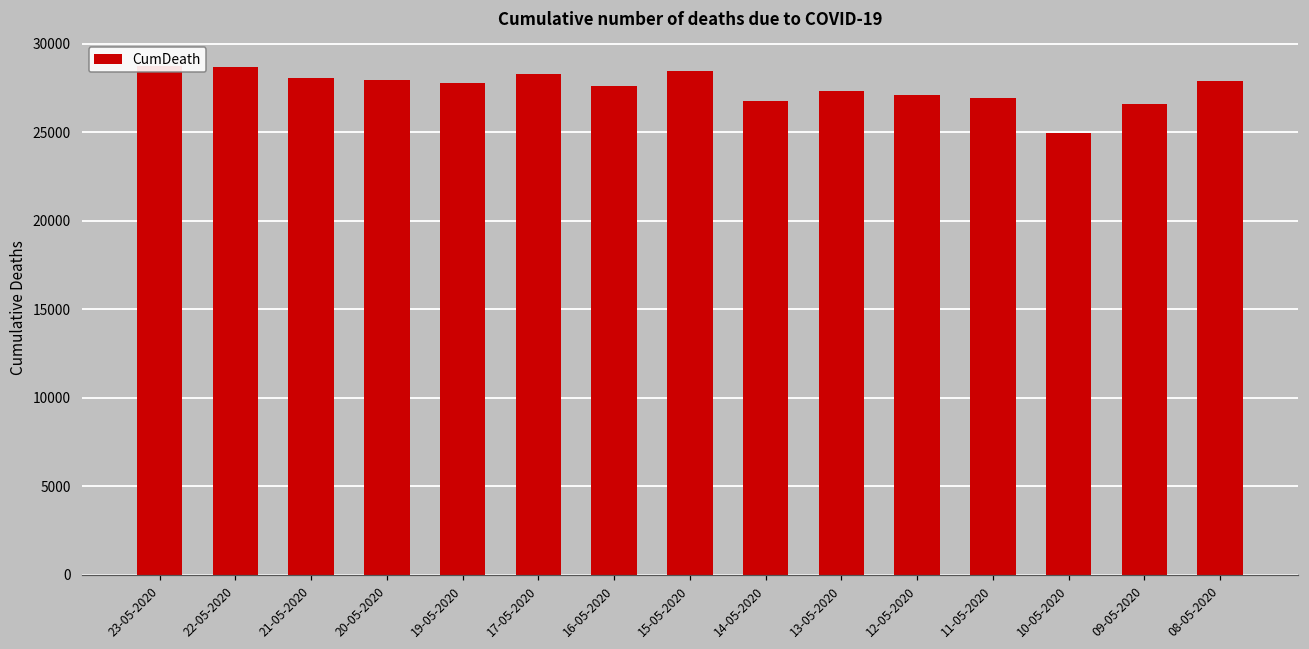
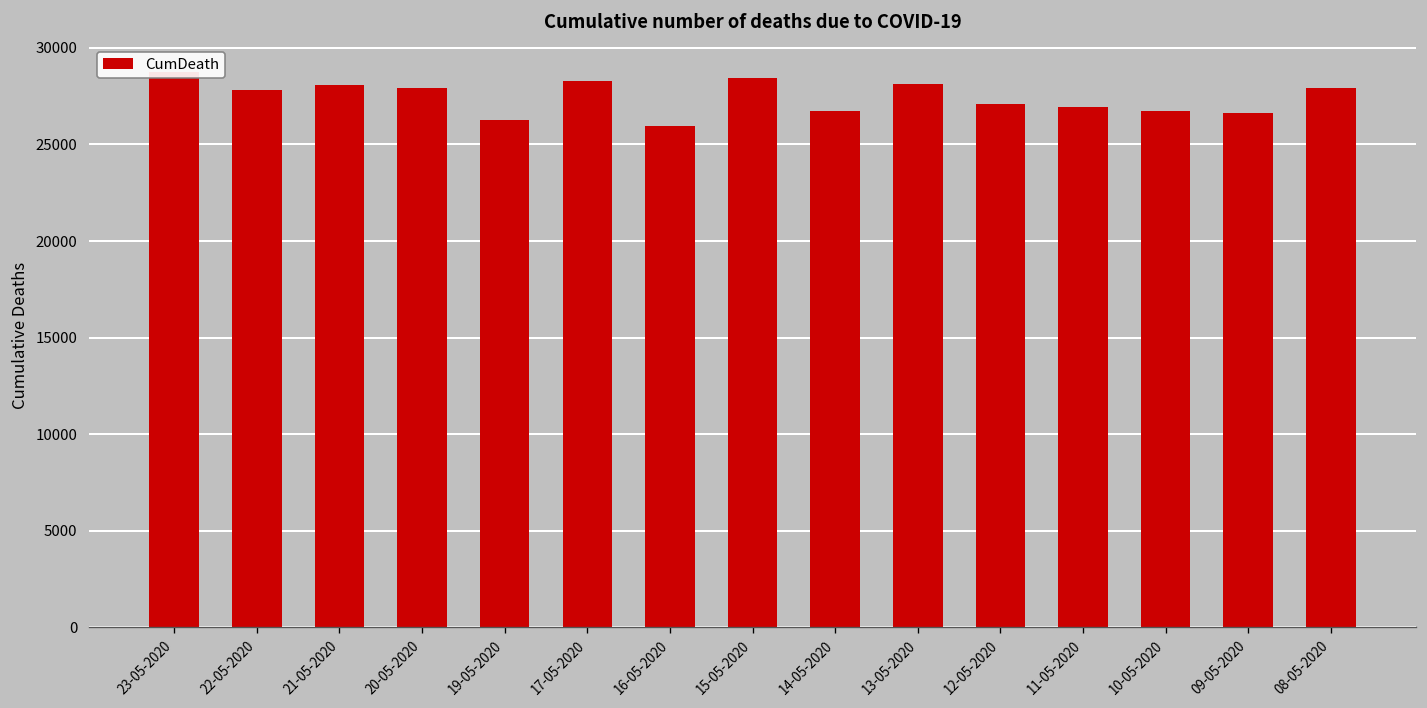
22-05-2020: 28700 -> 27800
19-05-2020: 27800 -> 26300
16-05-2020: 27700 -> 25900
13-05-2020: 27300 -> 28100
10-05-2020: 25000 -> 26700
